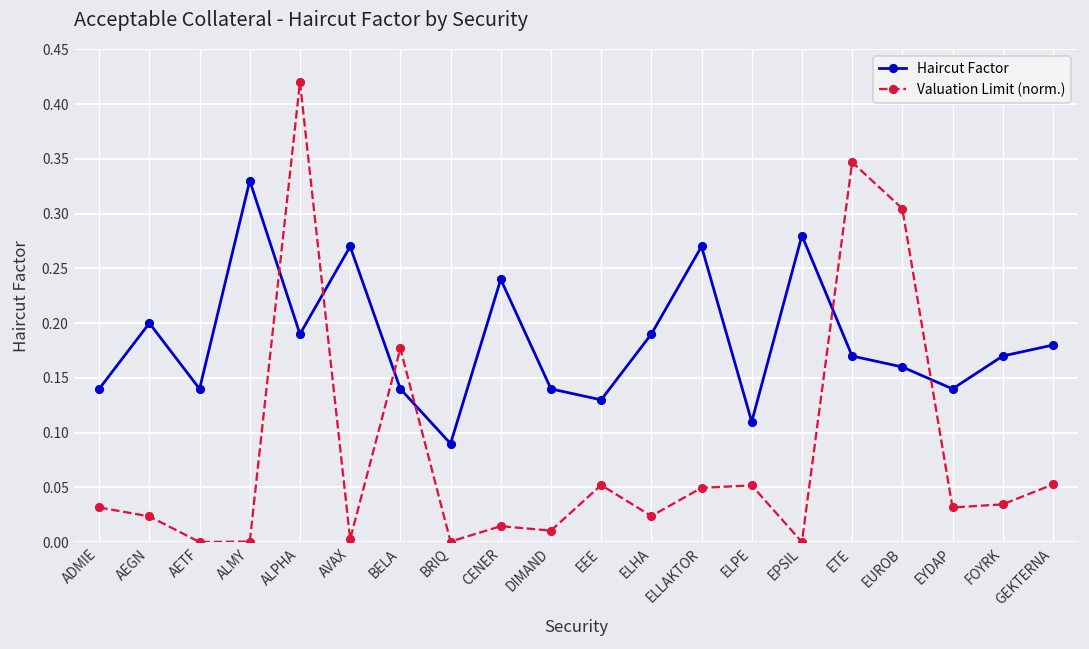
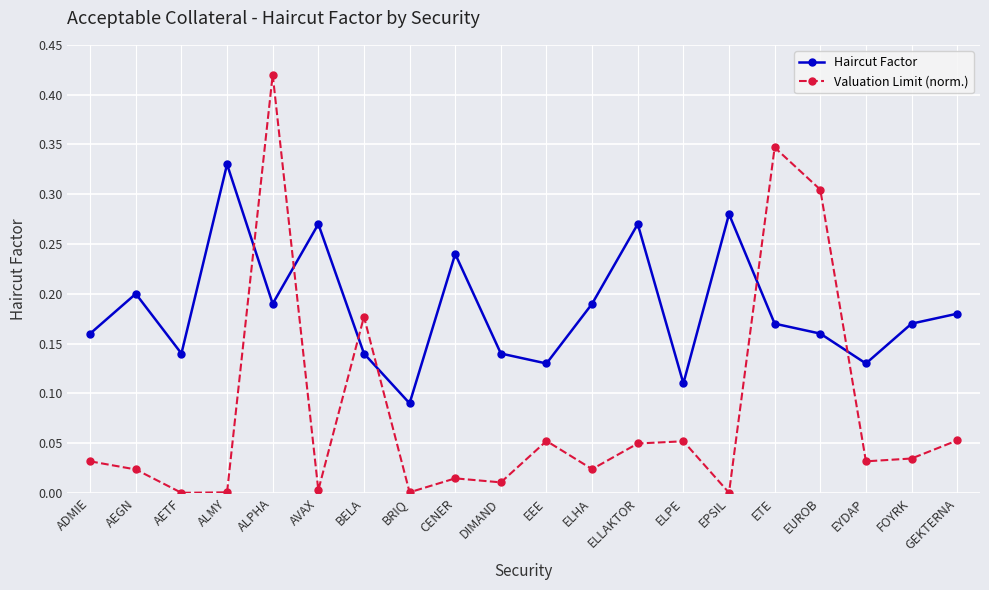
Haircut Factor, ADMIE: 0.14 -> 0.16
Haircut Factor, EYDAP: 0.14 -> 0.13
